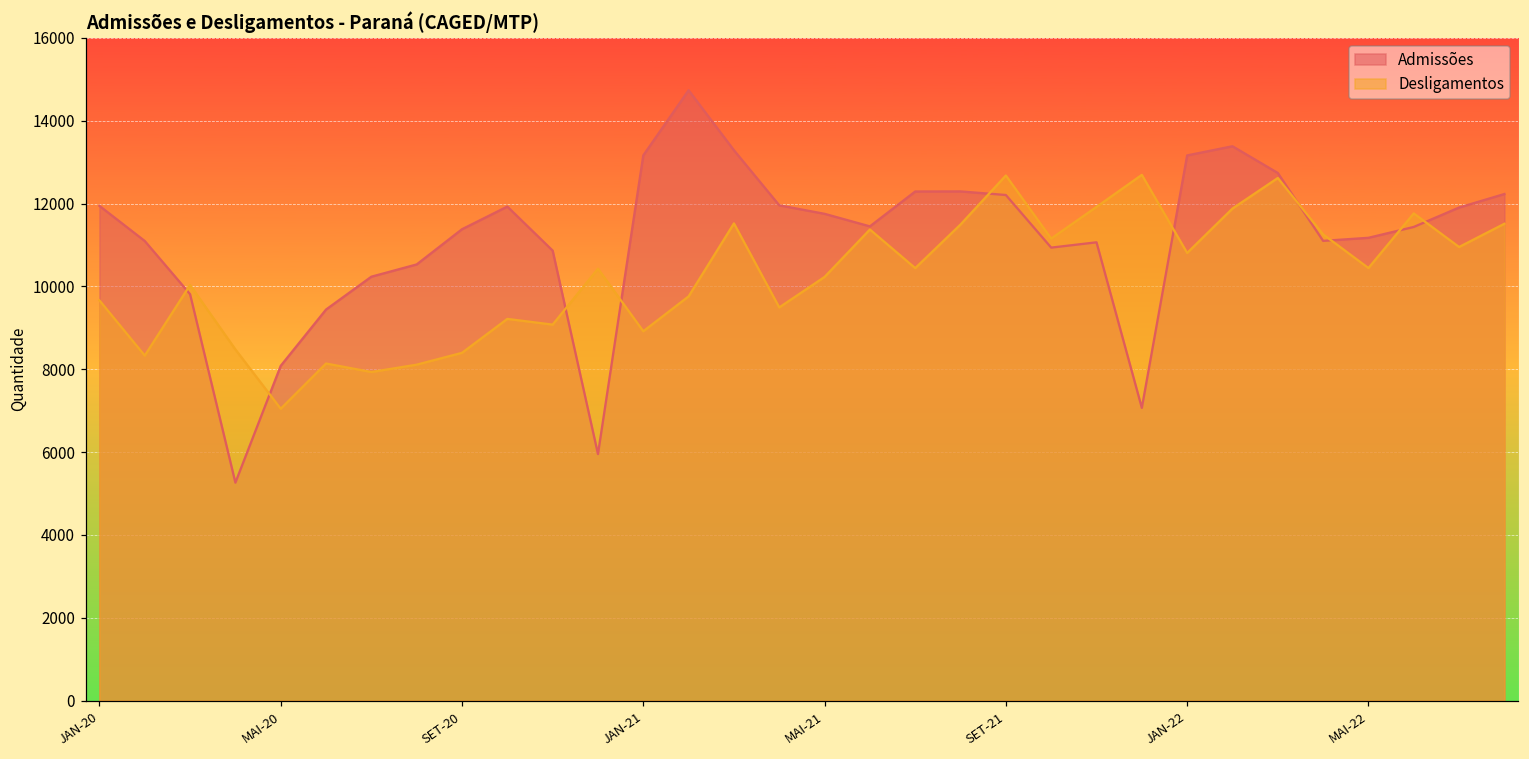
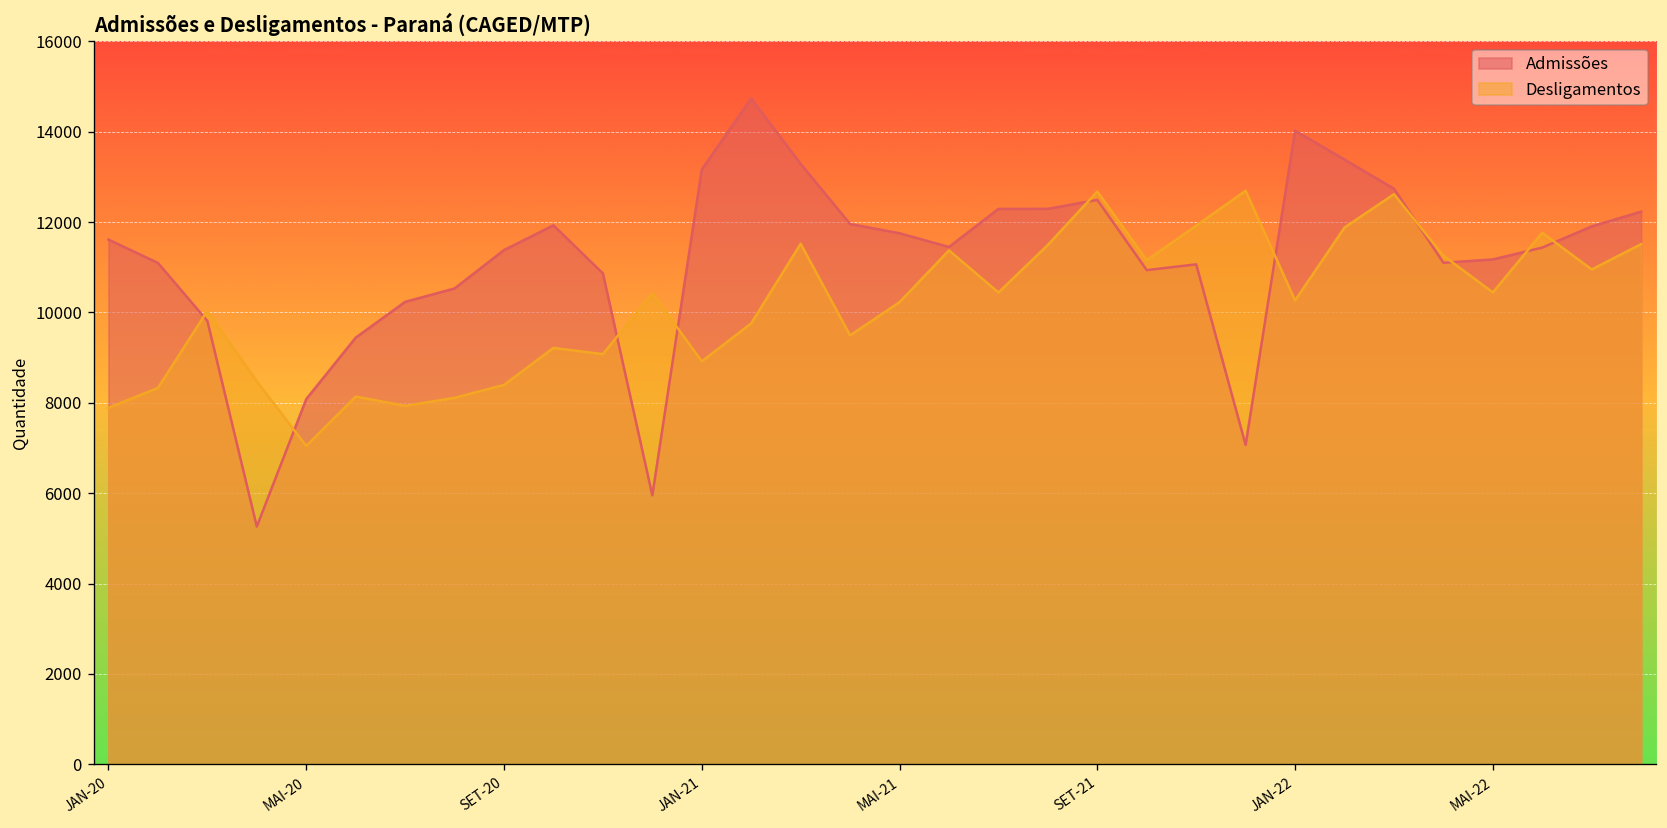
Admissões, JAN-20: 11900 -> 11600
Desligamentos, JAN-20: 9700 -> 7900
Admissões, SET-21: 12200 -> 12500
Admissões, JAN-22: 13200 -> 14000
Desligamentos, JAN-22: 10800 -> 10300
